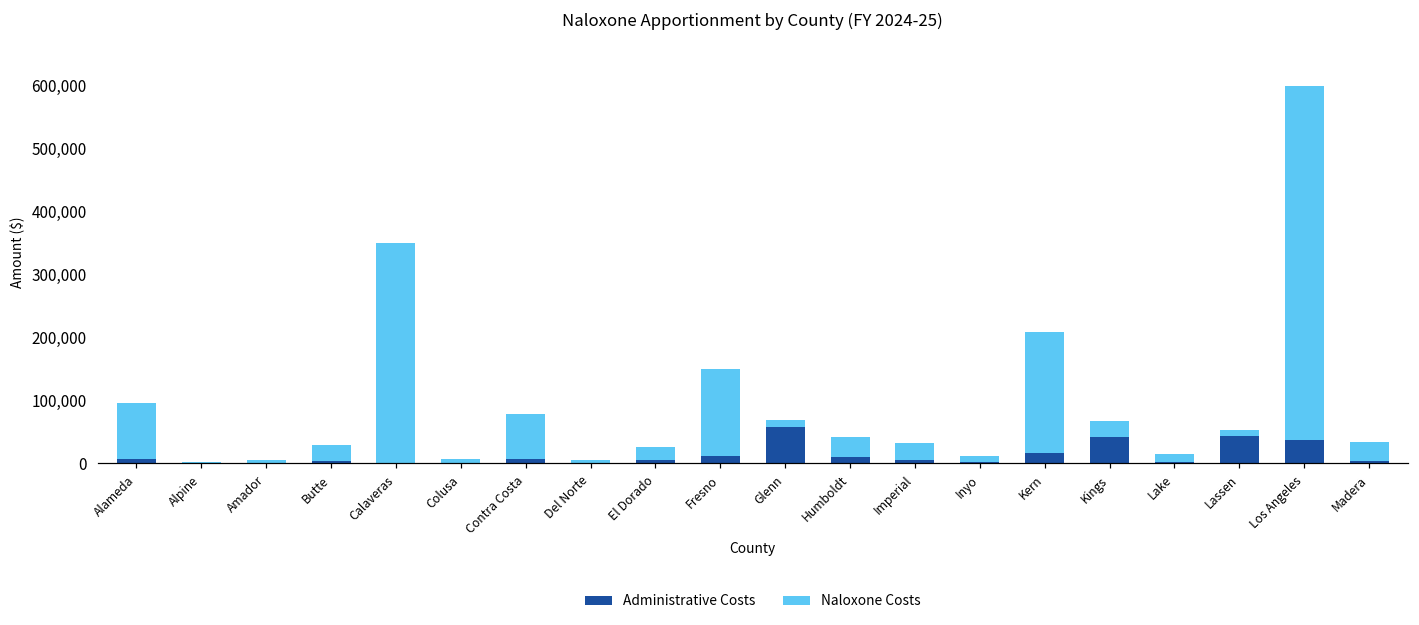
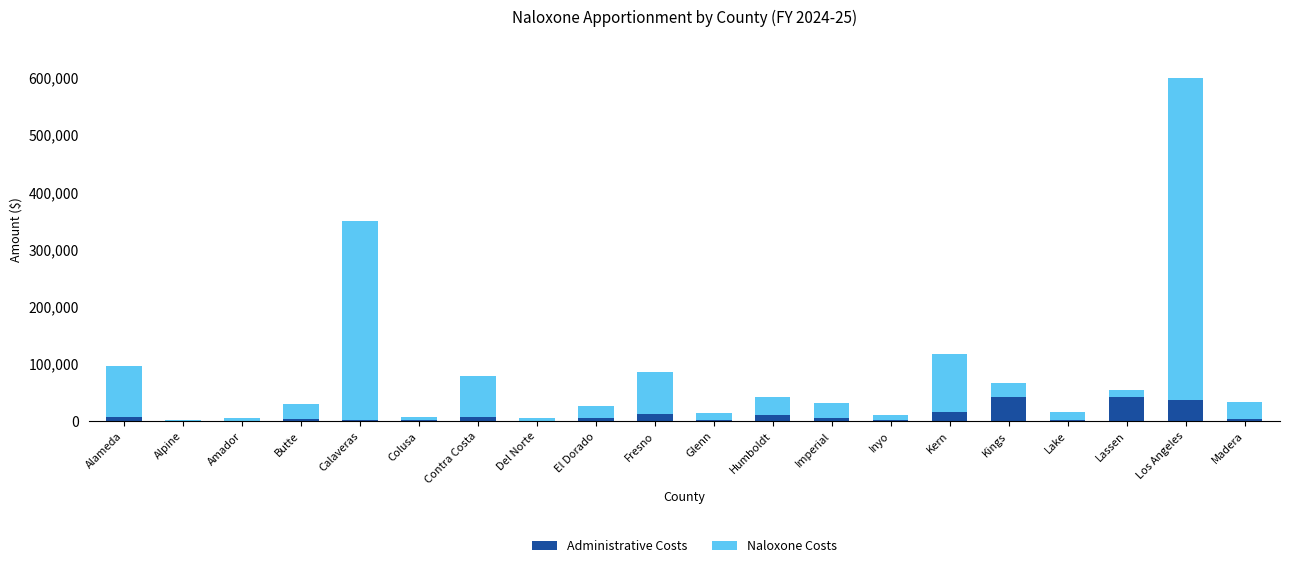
Naloxone Costs, Fresno: 140,000 -> 70,000
Administrative Costs, Glenn: 60,000 -> 0
Naloxone Costs, Kern: 190,000 -> 100,000
